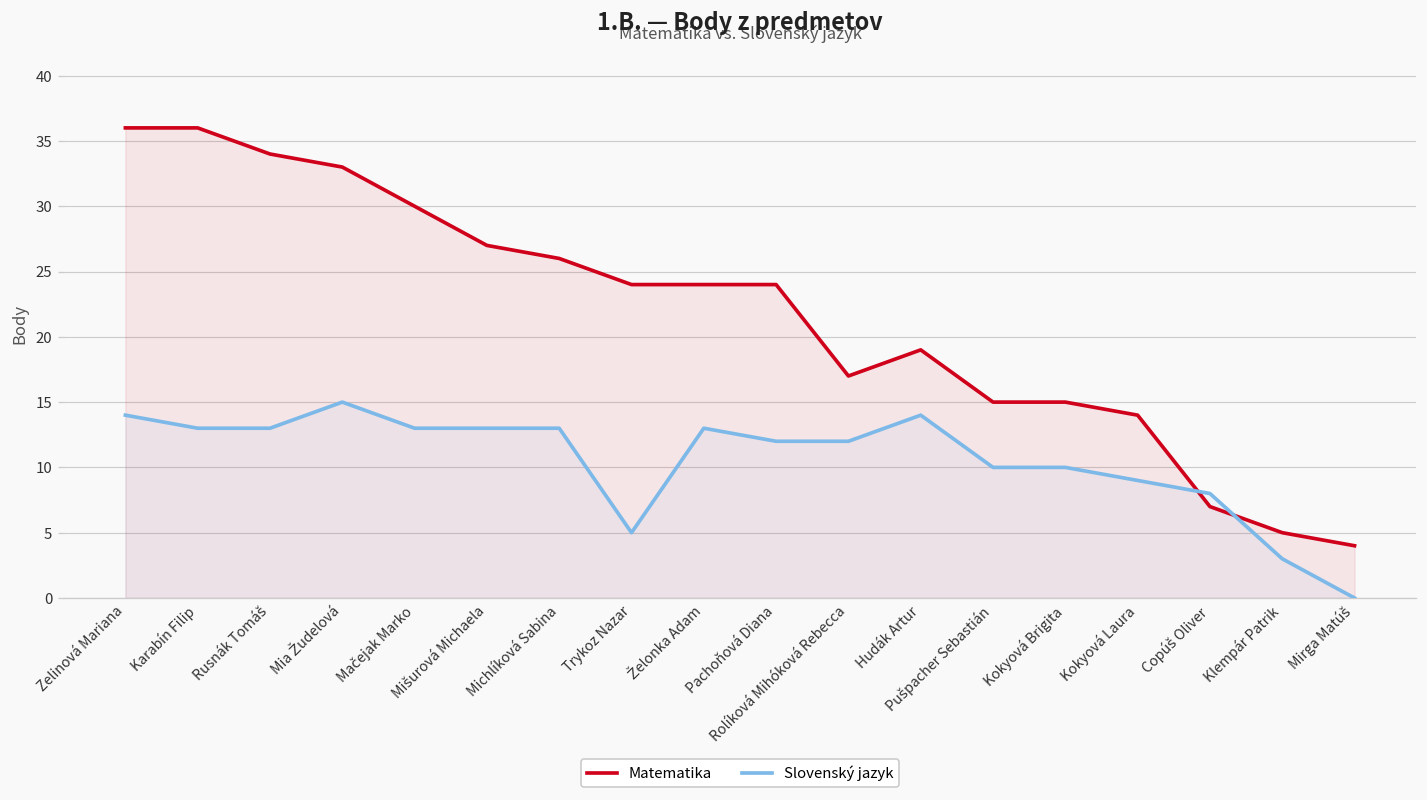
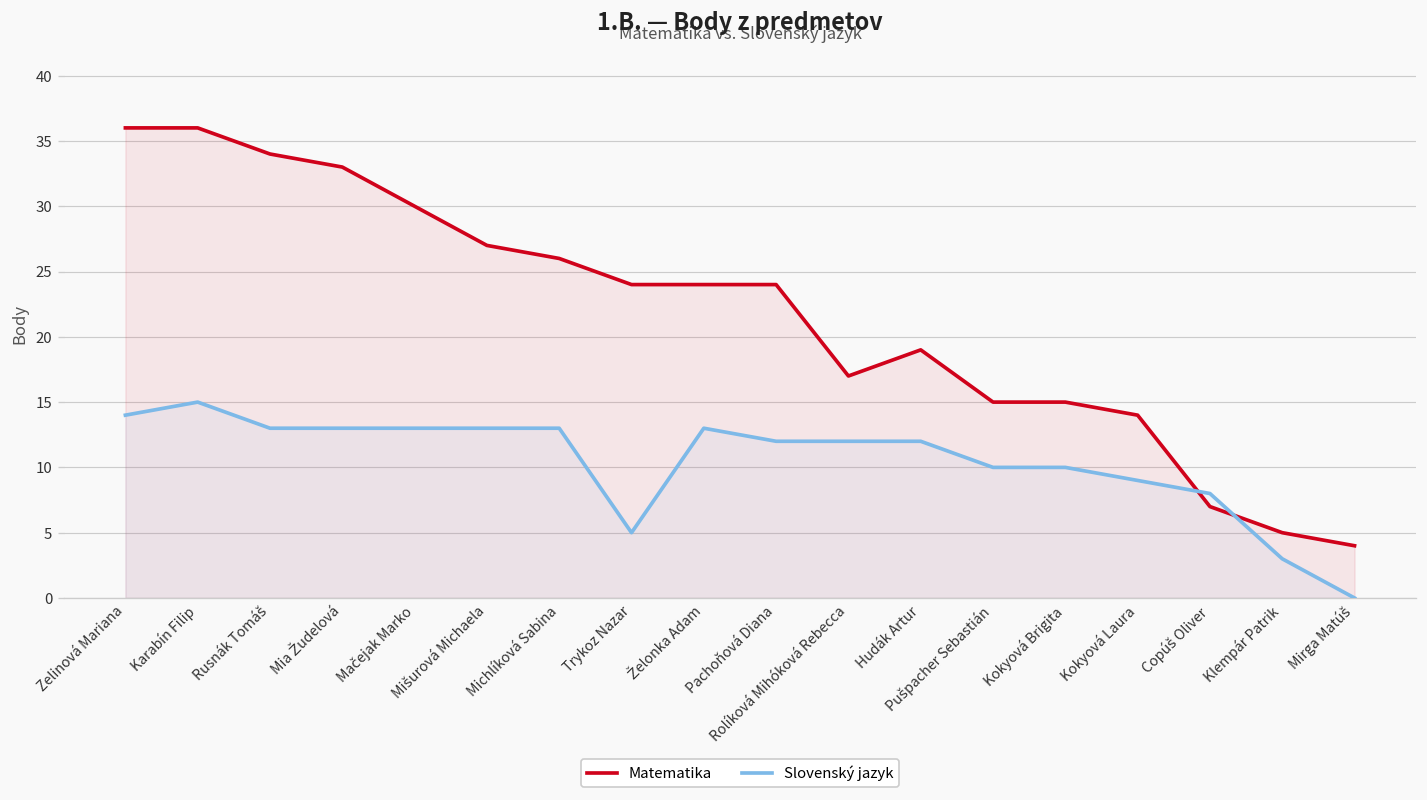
Slovenský jazyk, Karabín Filip: 13 -> 15
Slovenský jazyk, Mia Žudelová: 15 -> 13
Slovenský jazyk, Hudák Artur: 14 -> 12
